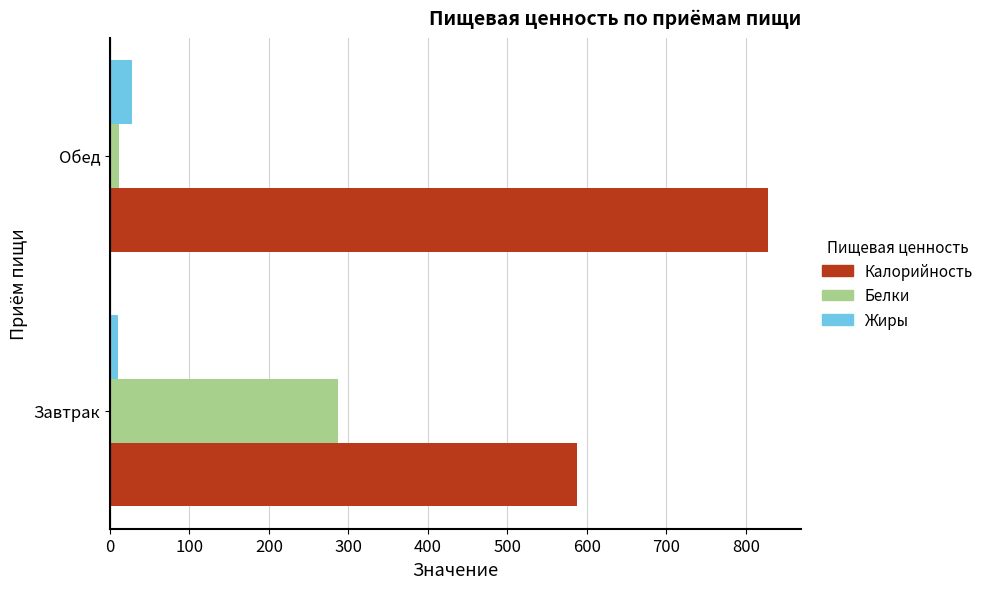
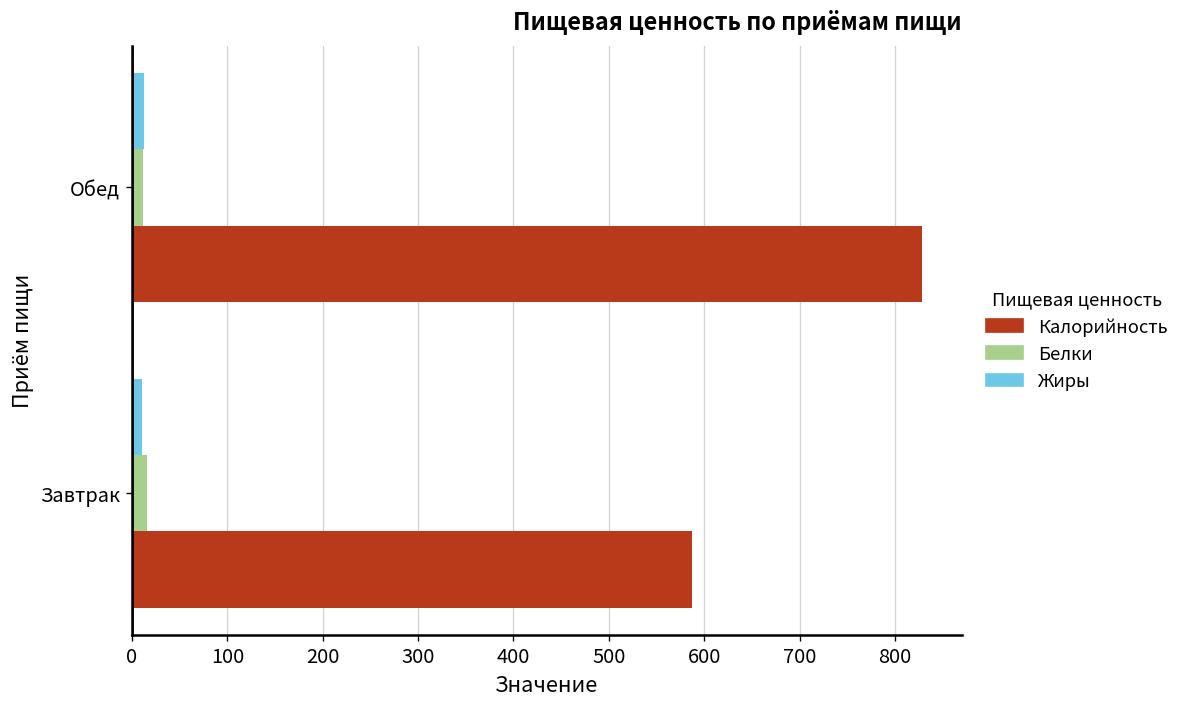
Жиры, Обед: 30 -> 10
Белки, Завтрак: 290 -> 20
